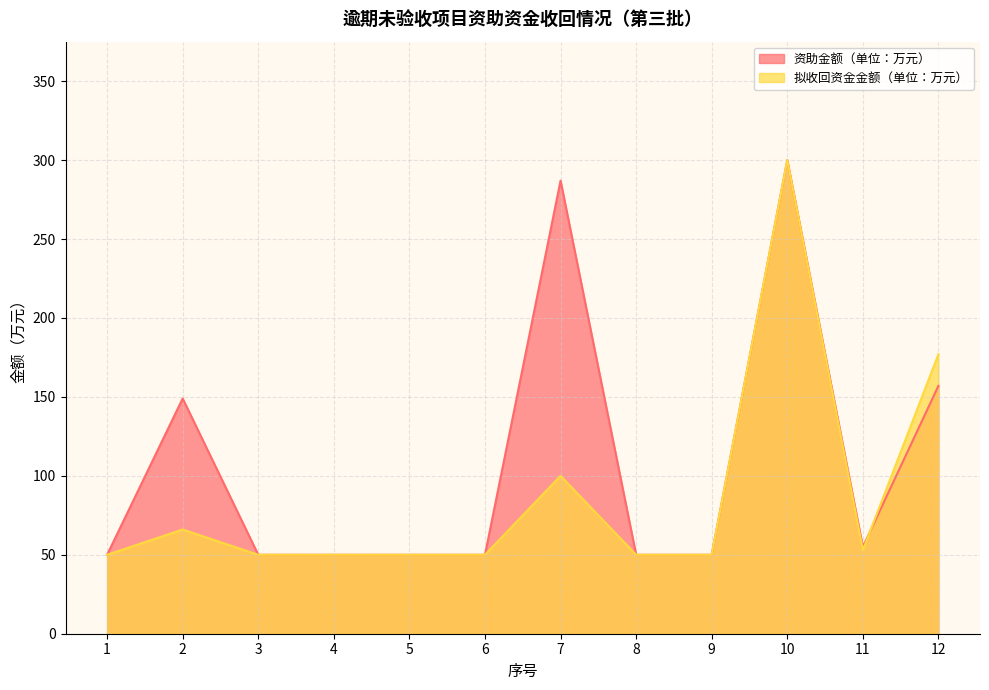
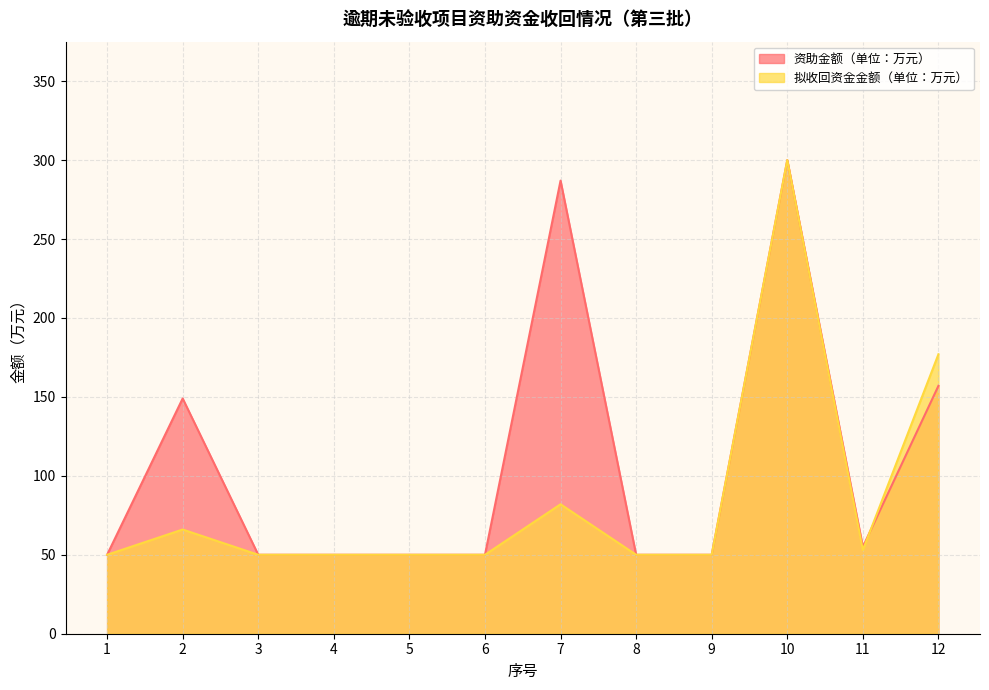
拟收回资金金额（单位：万元）, 7: 100 -> 82
